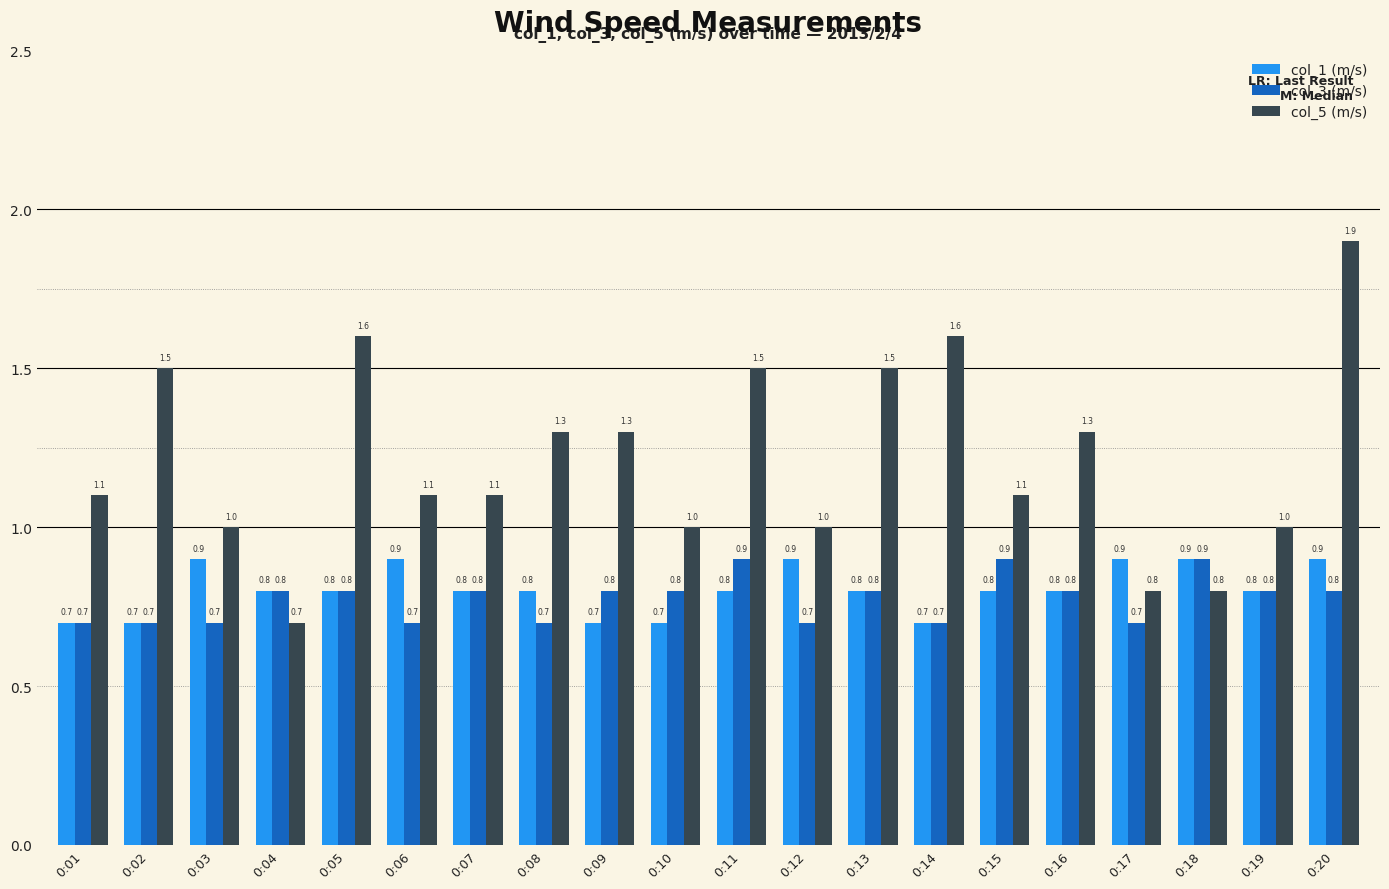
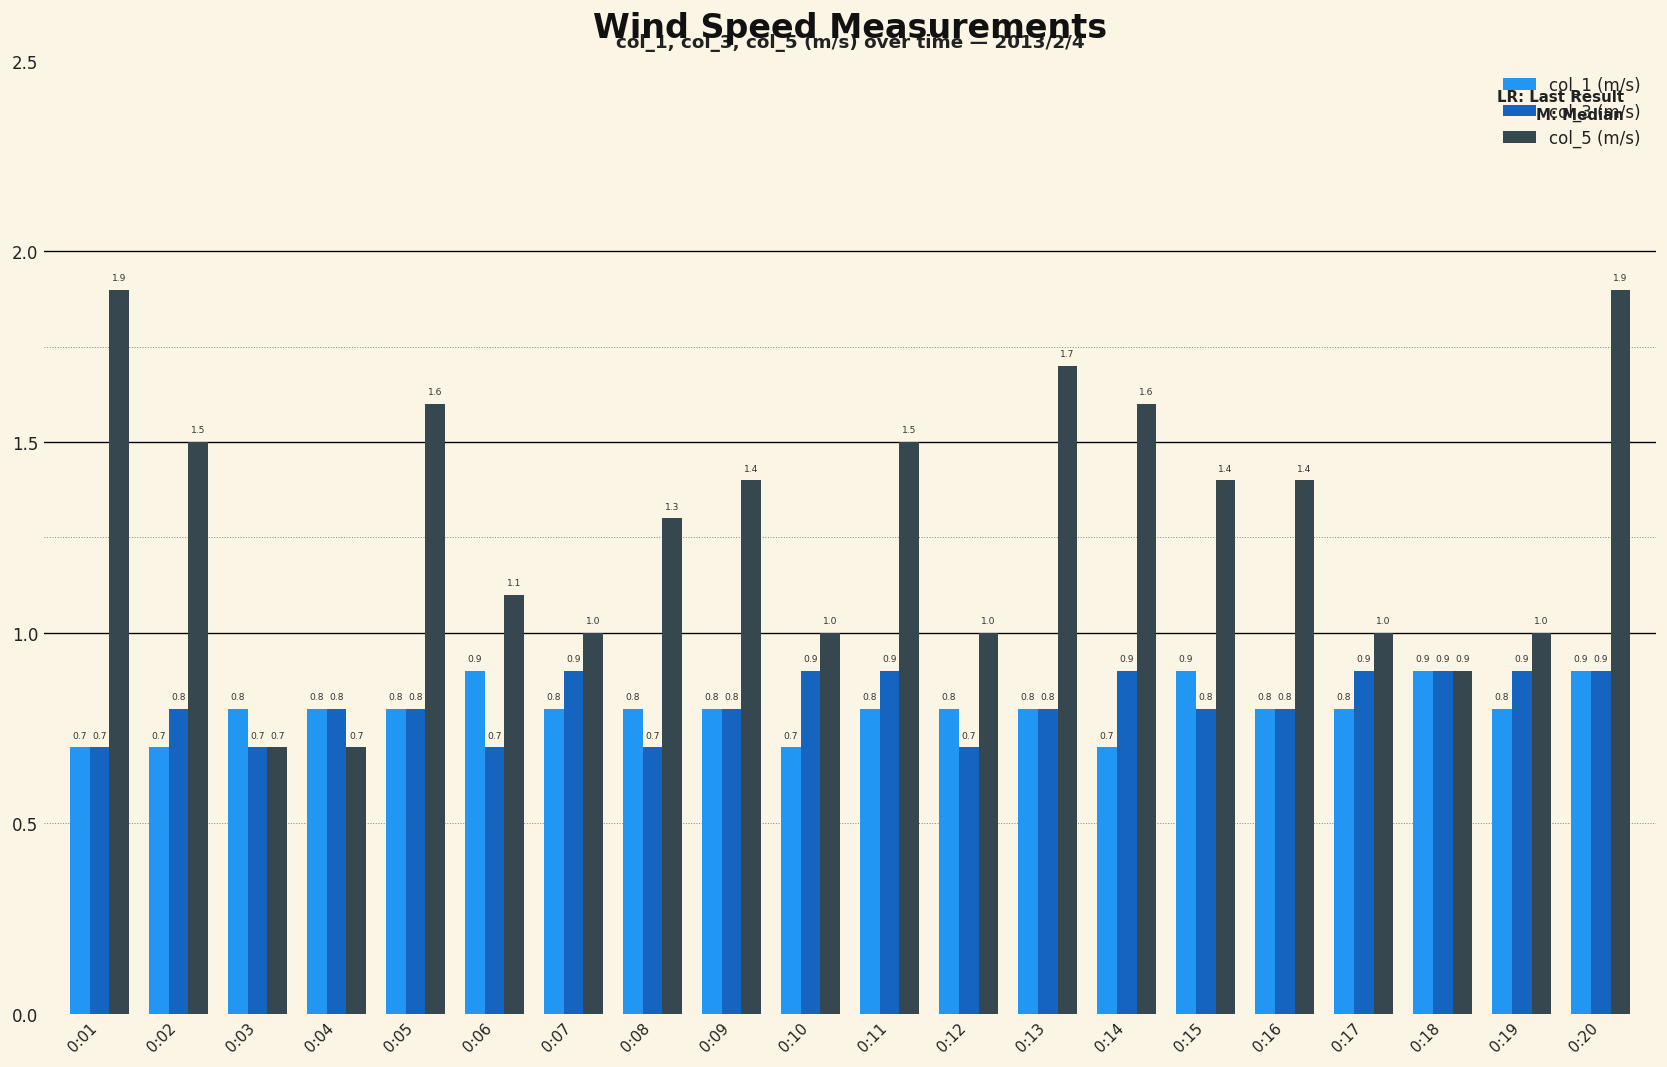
col_5 (m/s), 0:01: 1.1 -> 1.9
col_3 (m/s), 0:02: 0.7 -> 0.8
col_1 (m/s), 0:03: 0.9 -> 0.8
col_5 (m/s), 0:03: 1.0 -> 0.7
col_3 (m/s), 0:07: 0.8 -> 0.9
col_5 (m/s), 0:07: 1.1 -> 1.0
col_1 (m/s), 0:09: 0.7 -> 0.8
col_5 (m/s), 0:09: 1.3 -> 1.4
col_3 (m/s), 0:10: 0.8 -> 0.9
col_1 (m/s), 0:12: 0.9 -> 0.8
col_5 (m/s), 0:13: 1.5 -> 1.7
col_3 (m/s), 0:14: 0.7 -> 0.9
col_1 (m/s), 0:15: 0.8 -> 0.9
col_3 (m/s), 0:15: 0.9 -> 0.8
col_5 (m/s), 0:15: 1.1 -> 1.4
col_5 (m/s), 0:16: 1.3 -> 1.4
col_1 (m/s), 0:17: 0.9 -> 0.8
col_3 (m/s), 0:17: 0.7 -> 0.9
col_5 (m/s), 0:17: 0.8 -> 1.0
col_5 (m/s), 0:18: 0.8 -> 0.9
col_3 (m/s), 0:19: 0.8 -> 0.9
col_3 (m/s), 0:20: 0.8 -> 0.9
